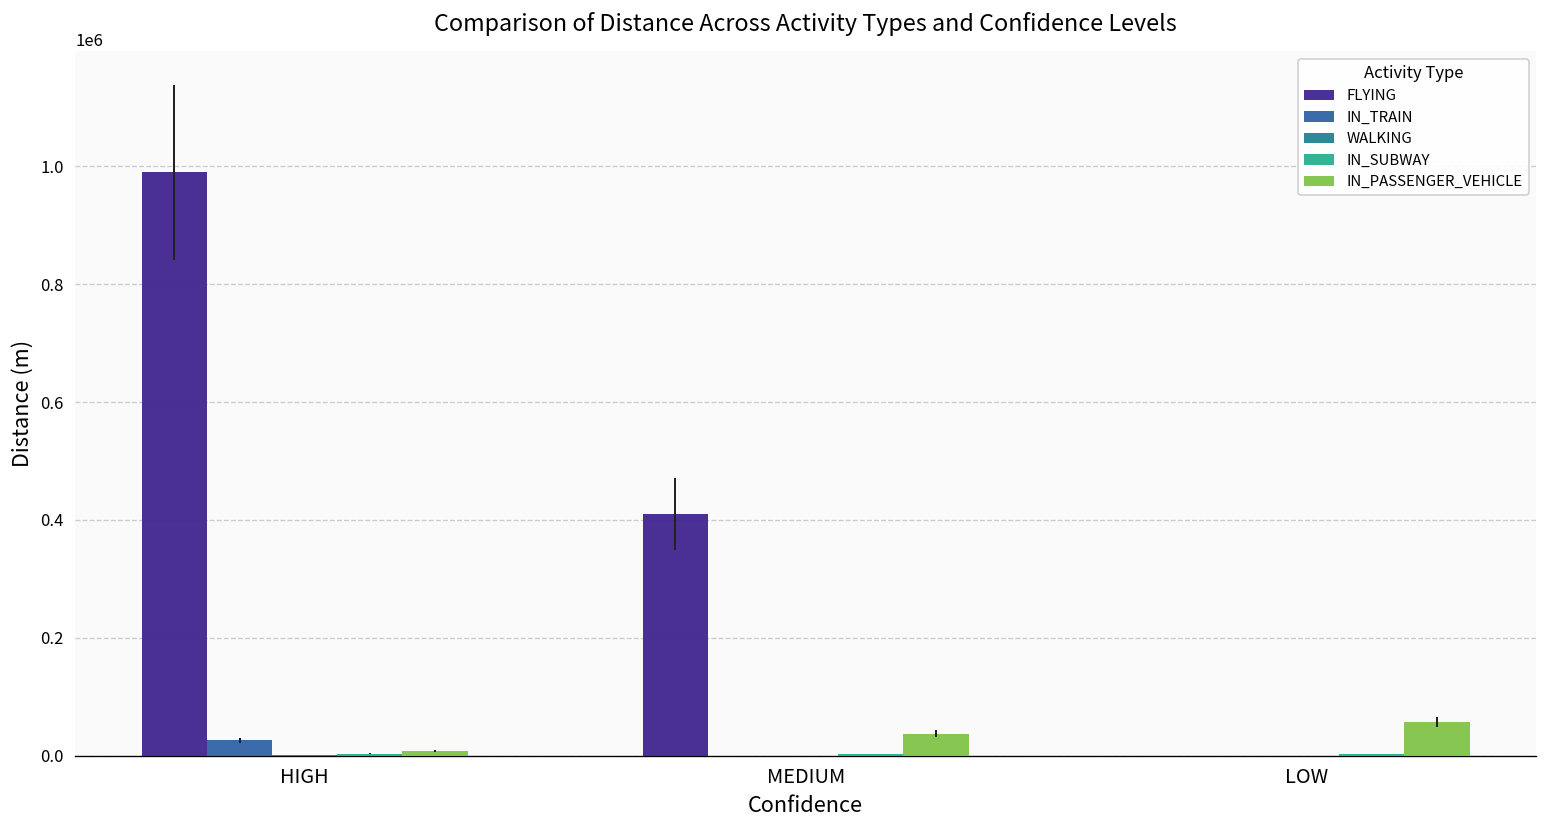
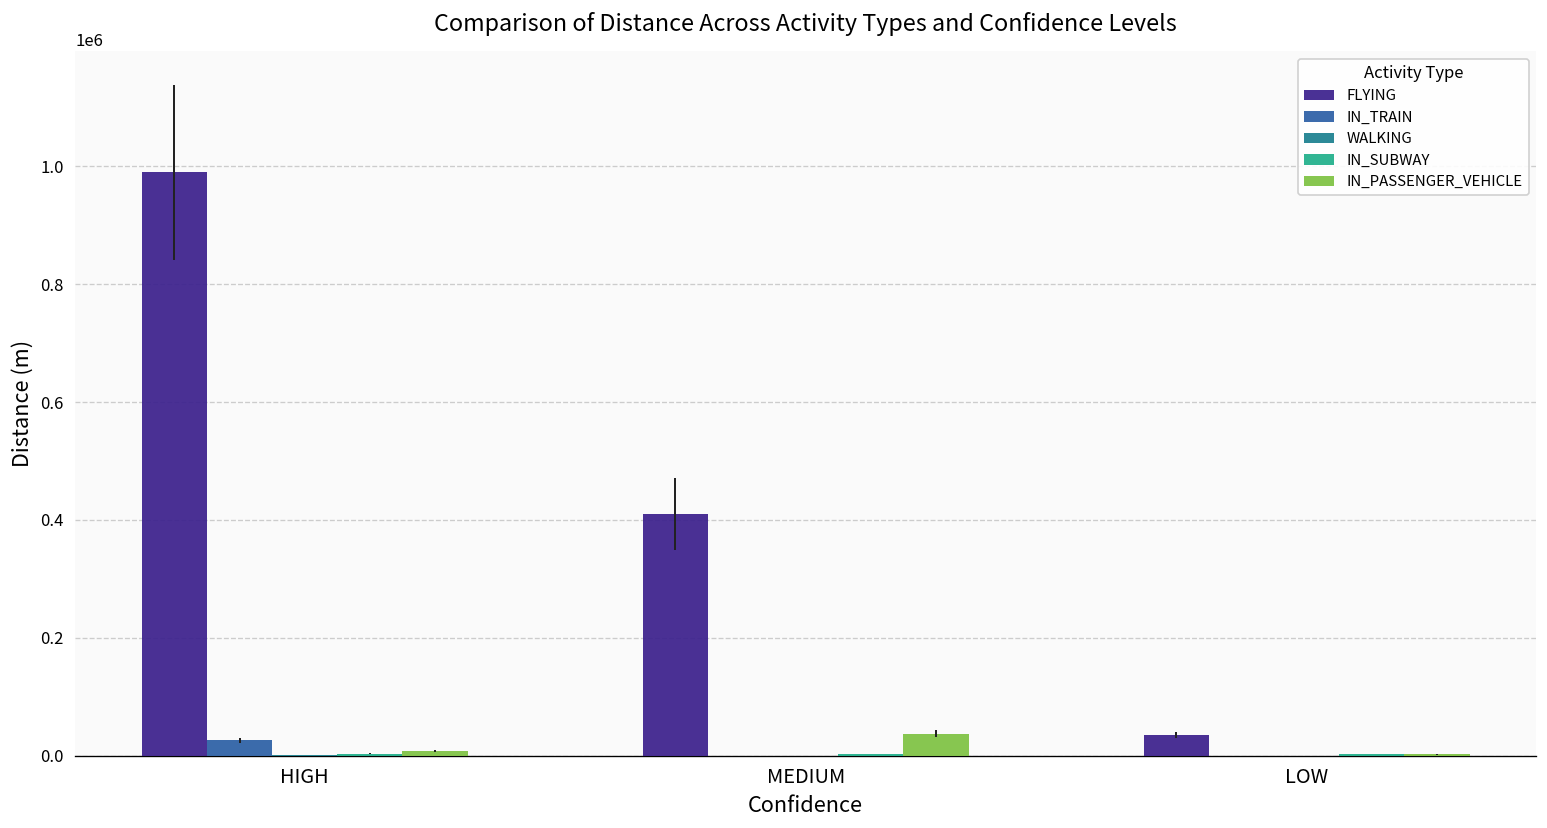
FLYING, LOW: 0 -> 30000
IN_PASSENGER_VEHICLE, LOW: 60000 -> 0
